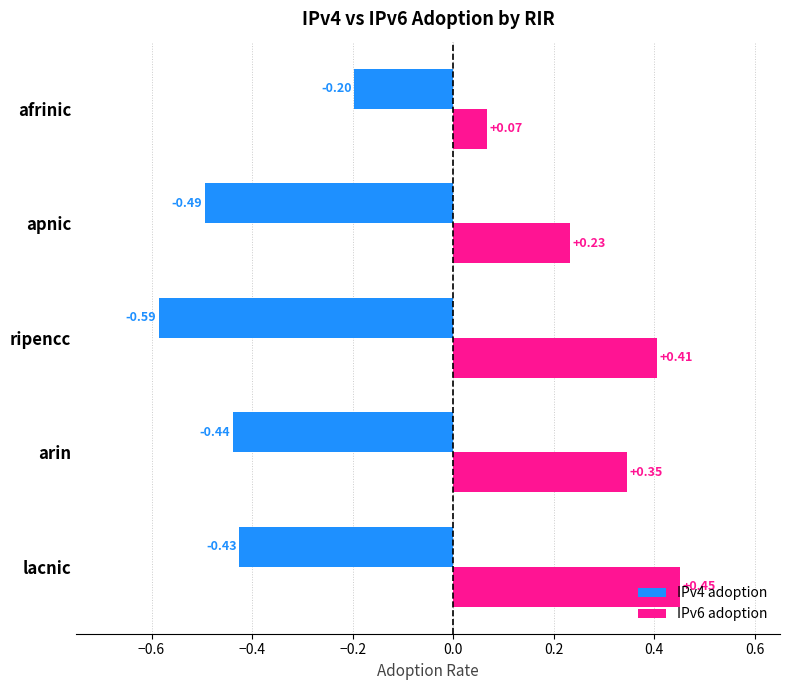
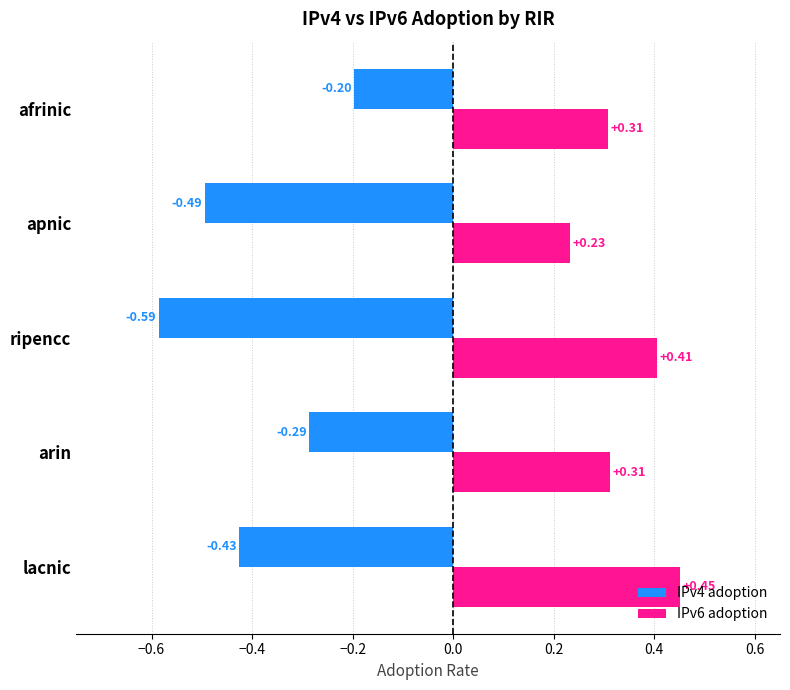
IPv6 adoption, afrinic: +0.07 -> +0.31
IPv4 adoption, arin: -0.44 -> -0.29
IPv6 adoption, arin: +0.35 -> +0.31
